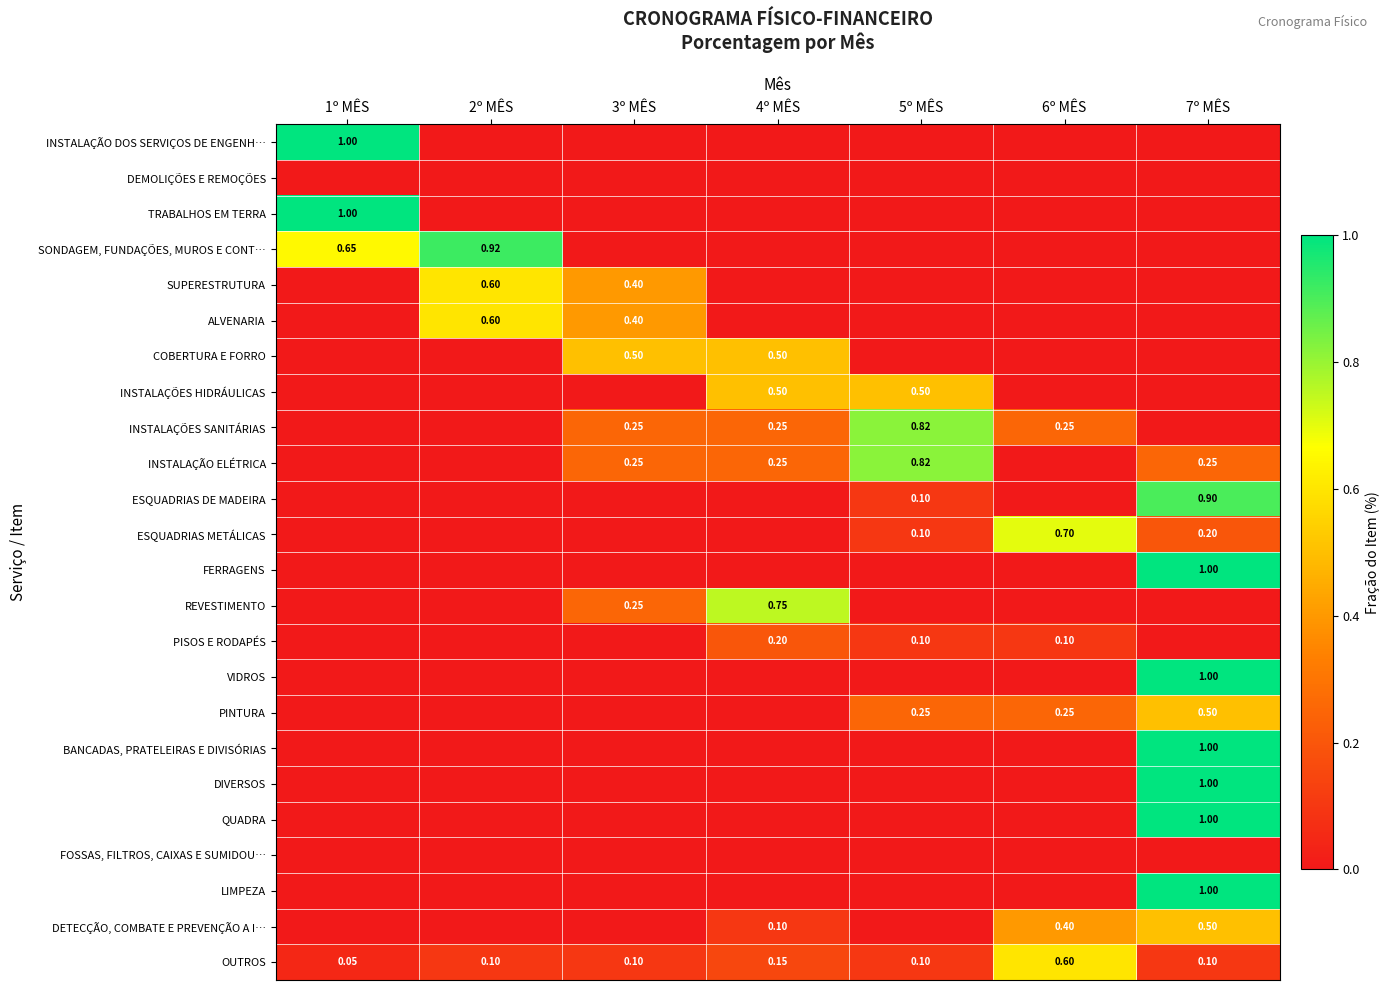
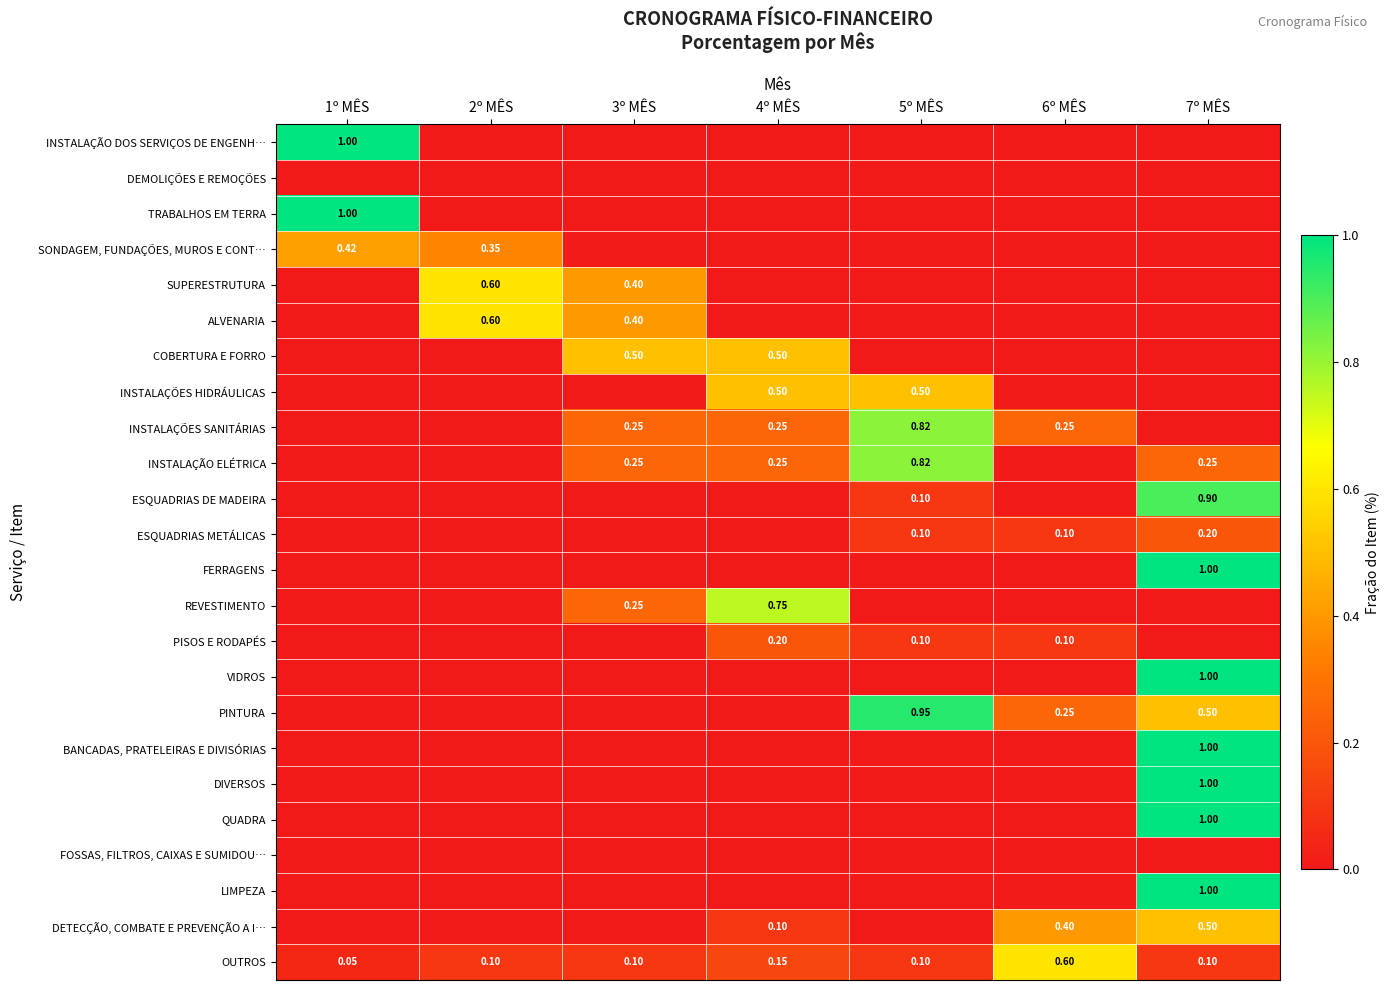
SONDAGEM, FUNDAÇÕES, MUROS E CONT…, 1º MÊS: 0.65 -> 0.42
SONDAGEM, FUNDAÇÕES, MUROS E CONT…, 2º MÊS: 0.92 -> 0.35
ESQUADRIAS METÁLICAS, 6º MÊS: 0.70 -> 0.10
PINTURA, 5º MÊS: 0.25 -> 0.95
